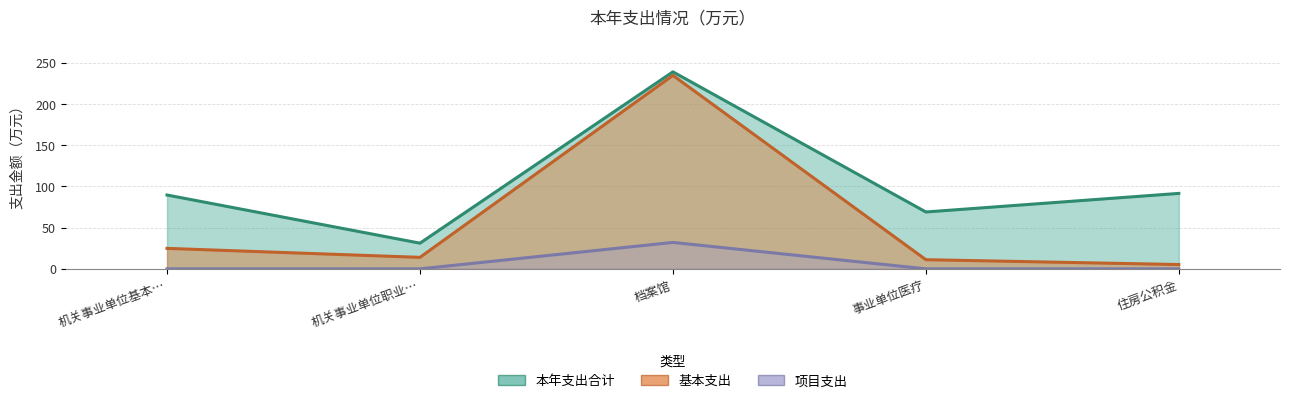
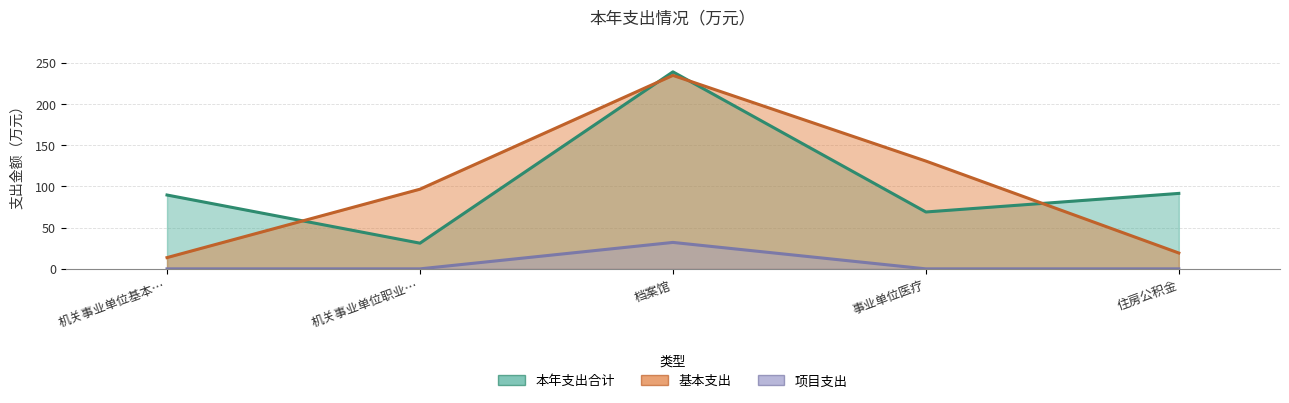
基本支出, 机关事业单位基本…: 20 -> 10
基本支出, 机关事业单位职业…: 10 -> 100
基本支出, 事业单位医疗: 10 -> 130
基本支出, 住房公积金: 10 -> 20
